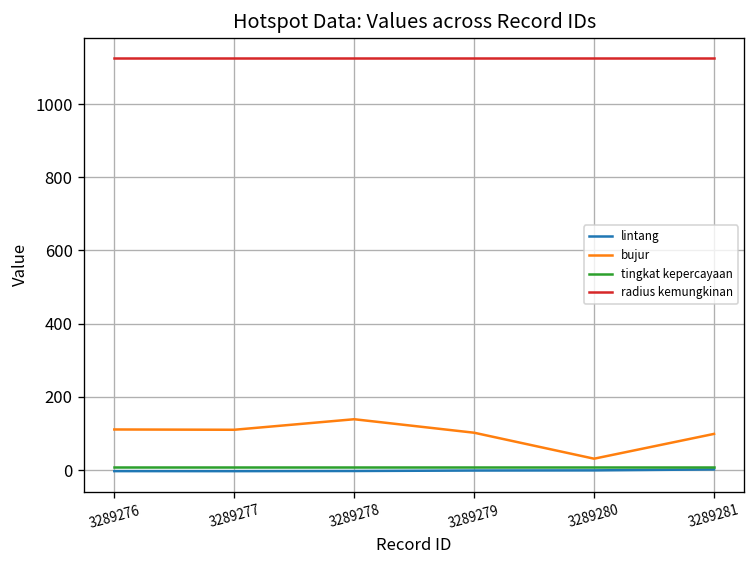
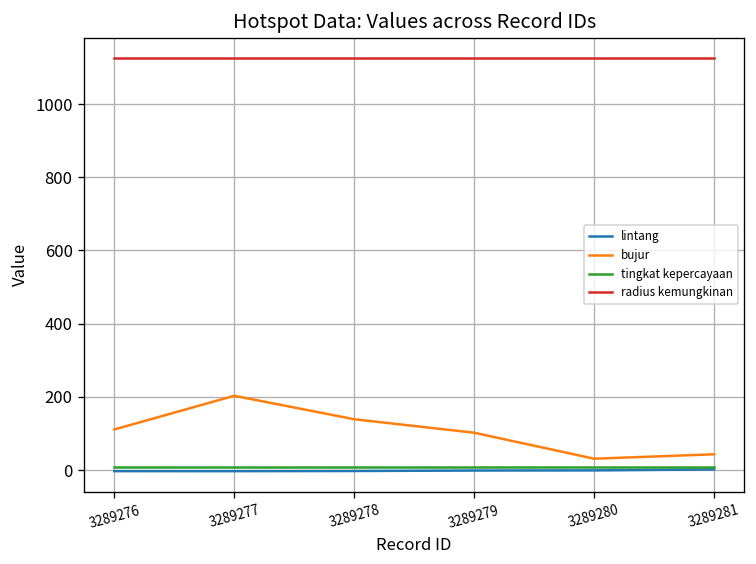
bujur, 3289277: 110 -> 200
bujur, 3289281: 100 -> 40
